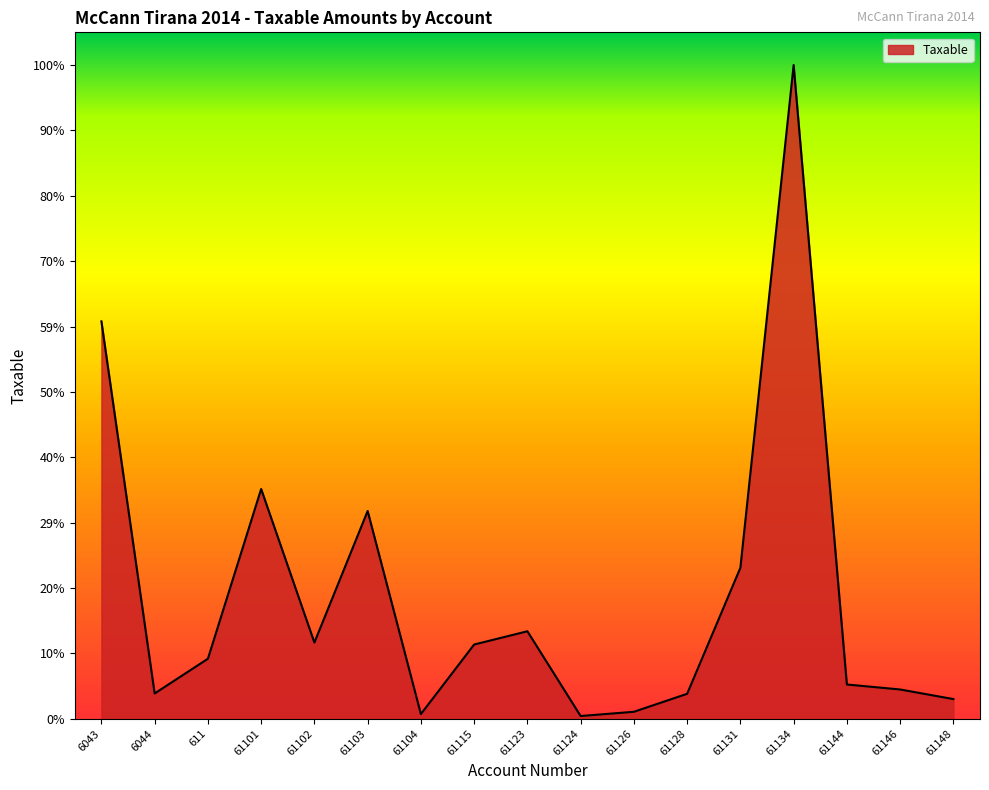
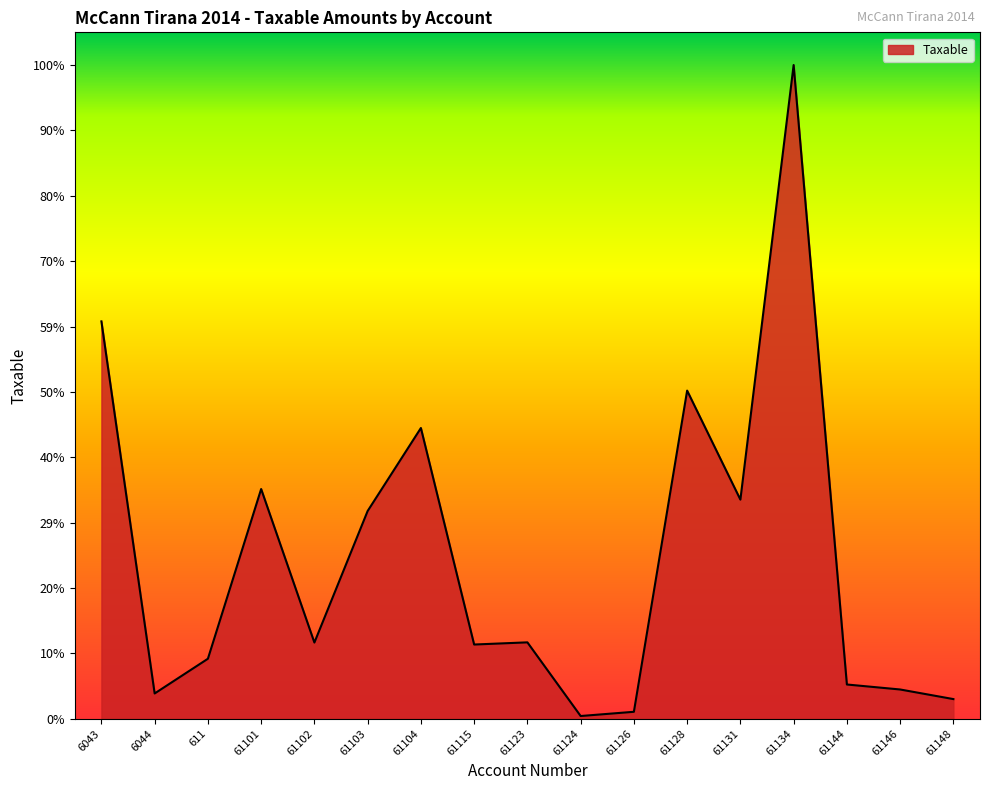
61104: 1% -> 44%
61123: 13% -> 12%
61128: 4% -> 50%
61131: 23% -> 34%
